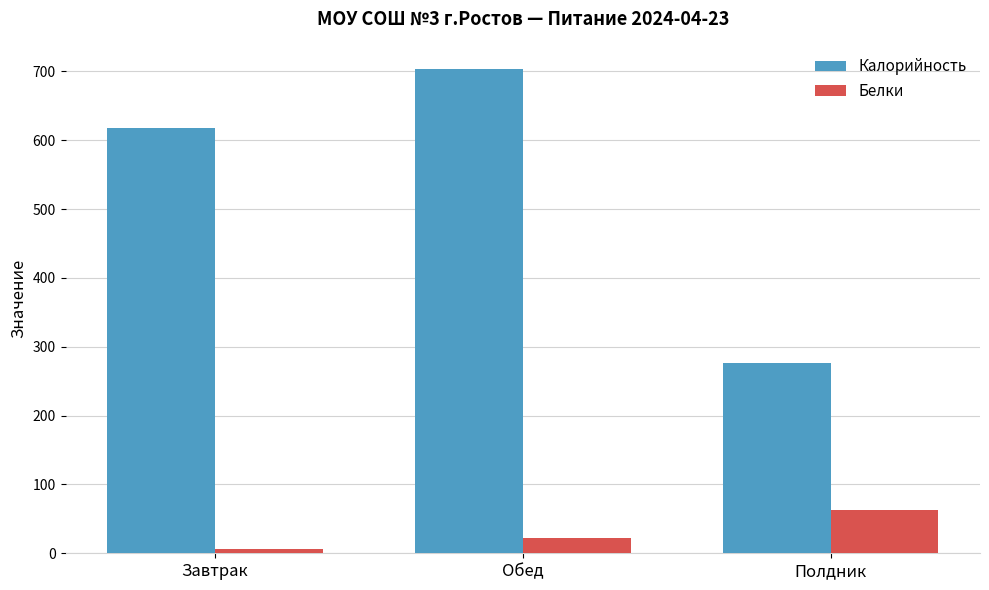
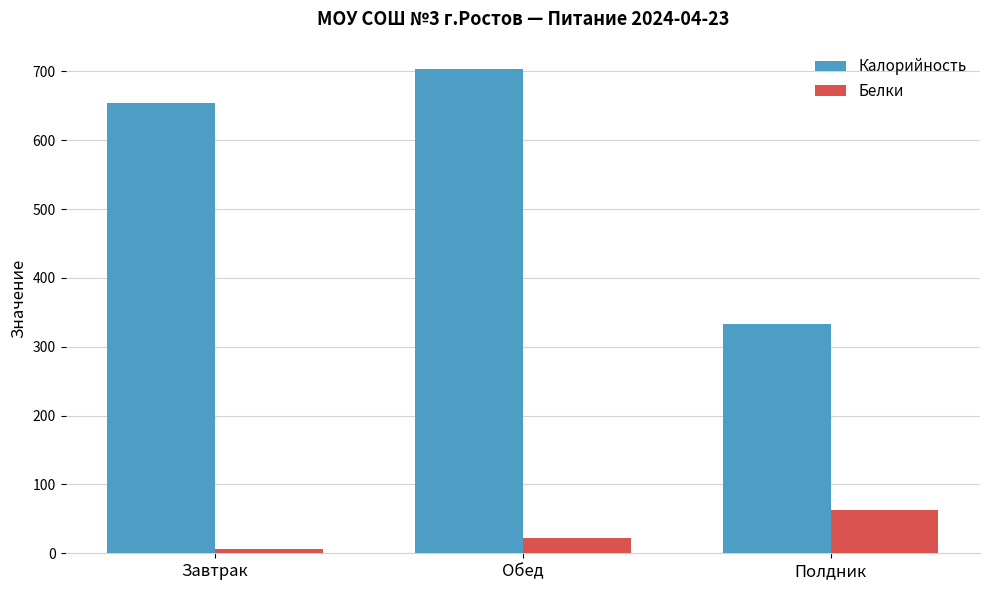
Калорийность, Завтрак: 620 -> 650
Калорийность, Полдник: 280 -> 330
